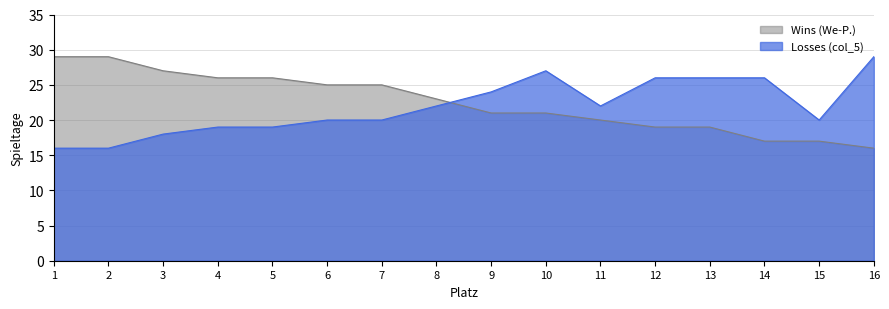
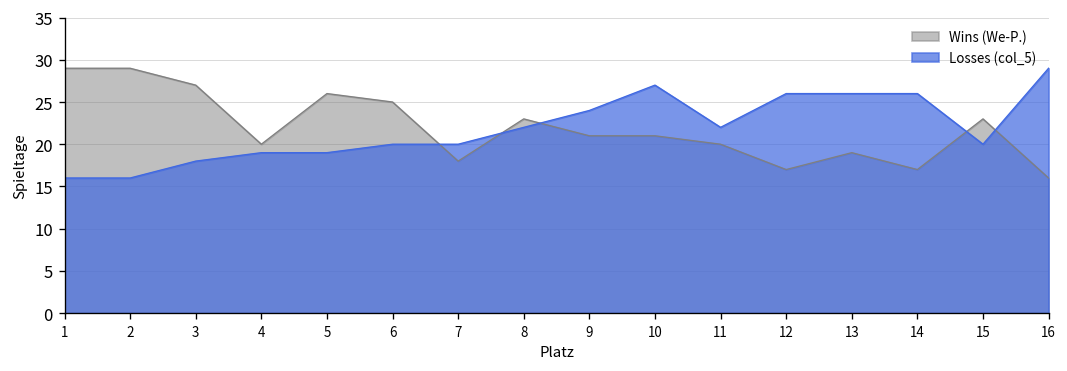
Wins (We-P.), 4: 26 -> 20
Wins (We-P.), 7: 25 -> 18
Wins (We-P.), 12: 19 -> 17
Wins (We-P.), 15: 17 -> 23
